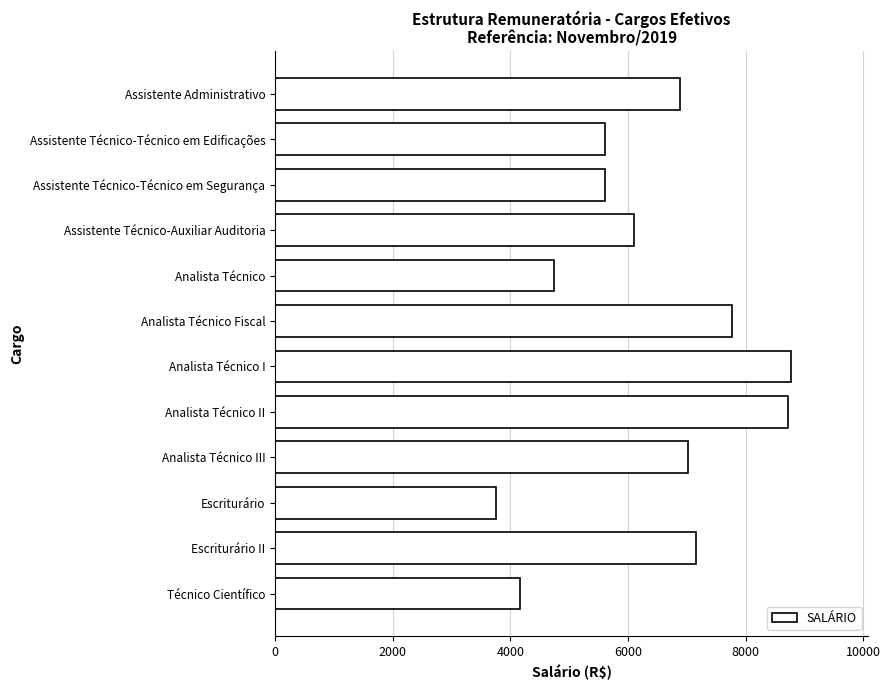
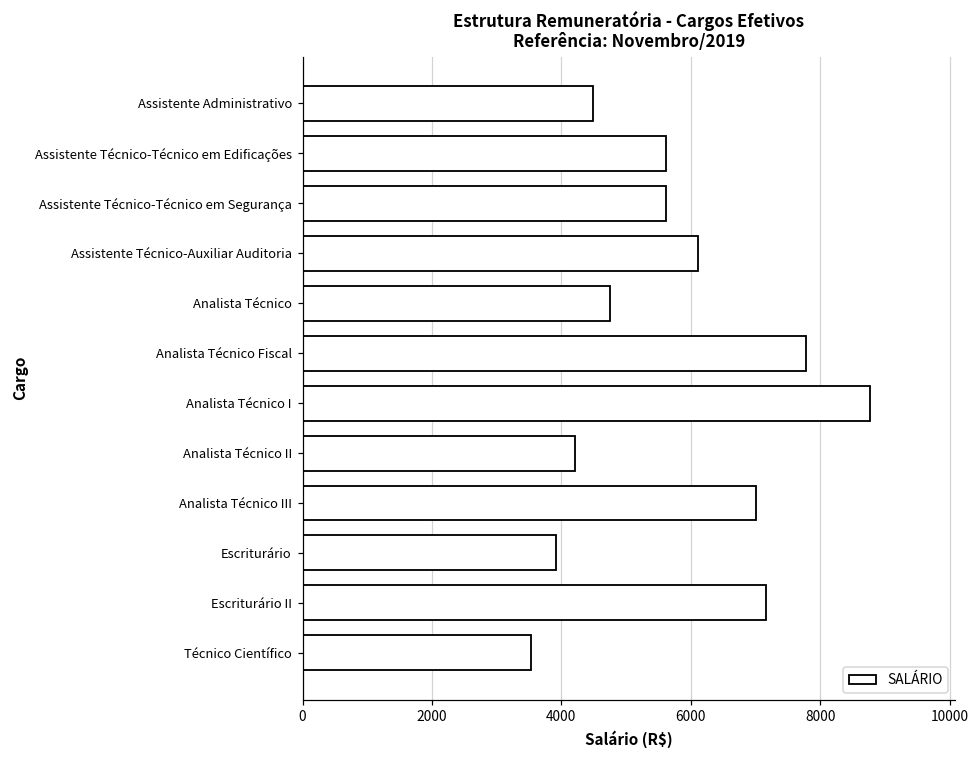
Assistente Administrativo: 6900 -> 4500
Analista Técnico II: 8700 -> 4200
Escriturário: 3700 -> 3900
Técnico Científico: 4200 -> 3500
